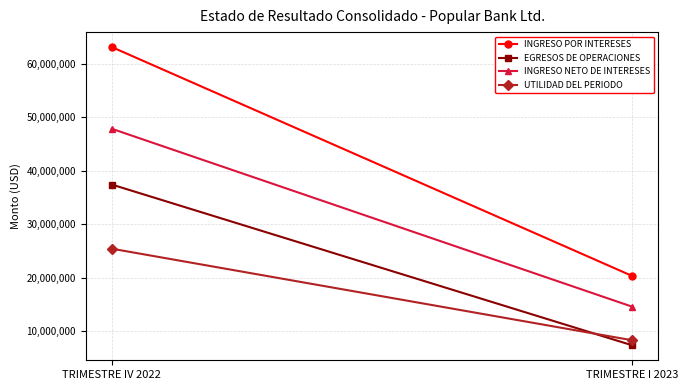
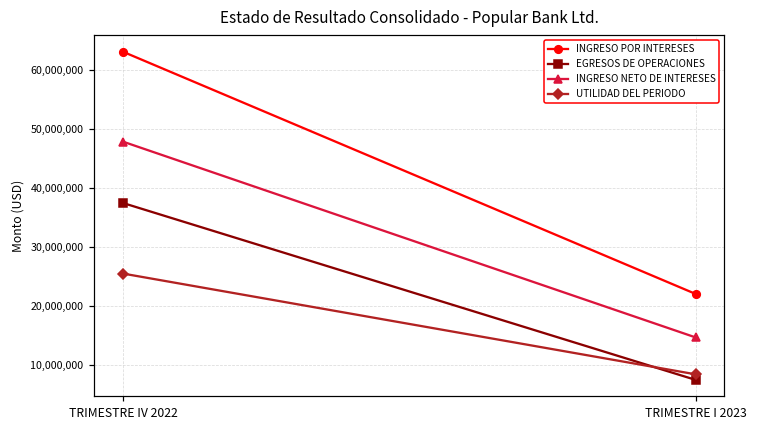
INGRESO POR INTERESES, TRIMESTRE I 2023: 20,000,000 -> 22,000,000
